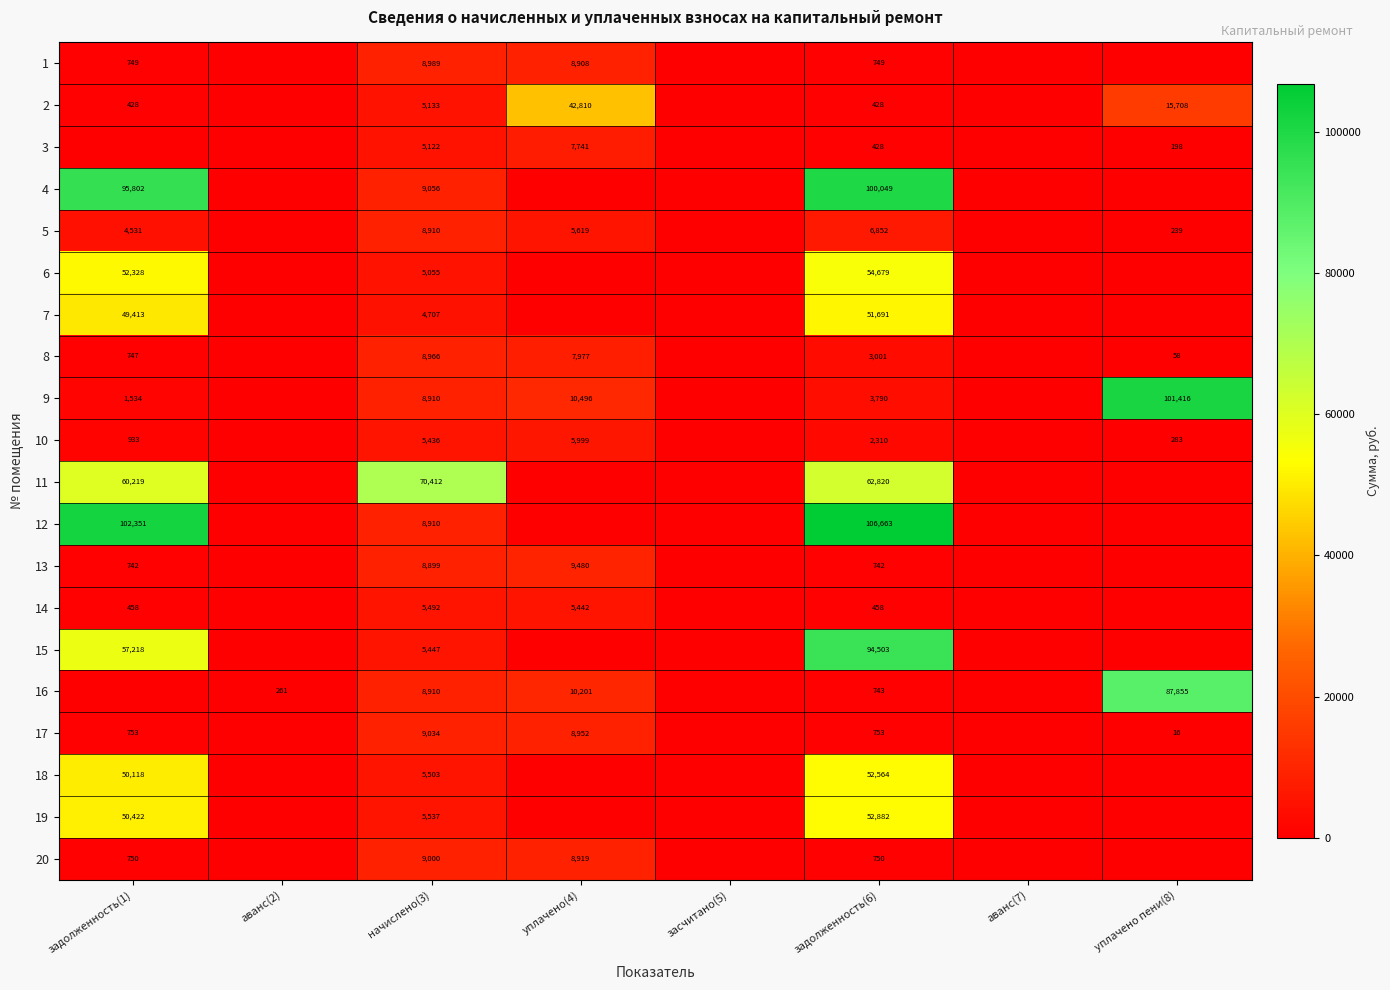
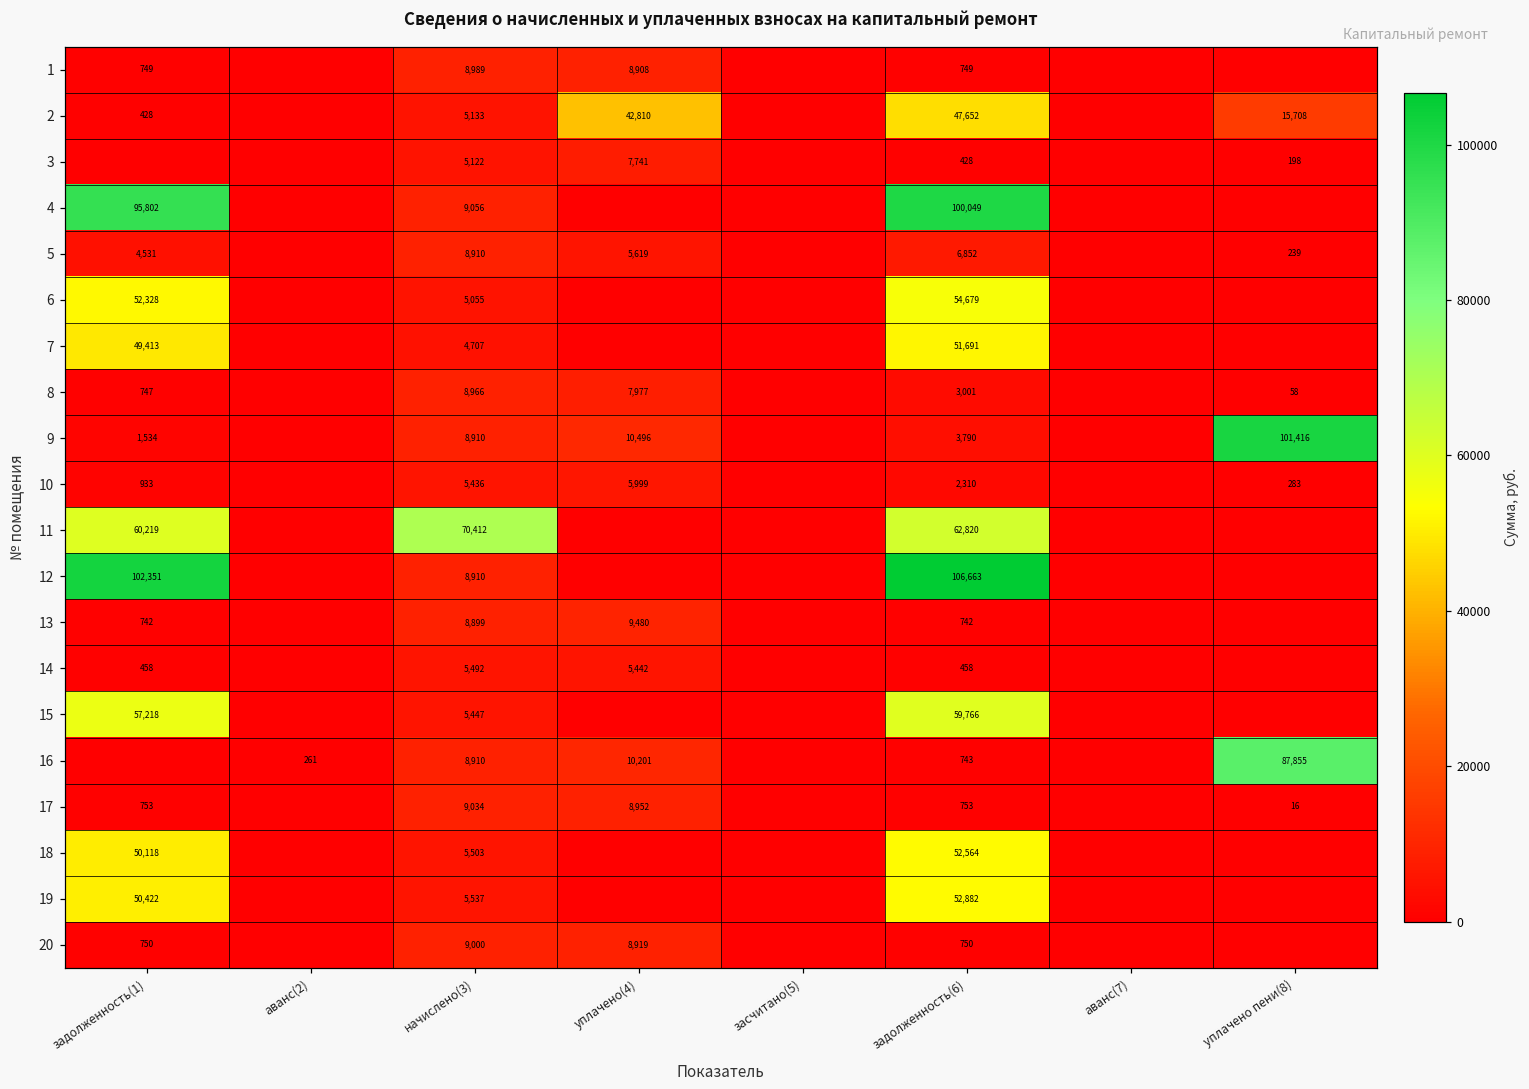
2, задолженность(6): 428 -> 47,652
15, задолженность(6): 94,503 -> 59,766
